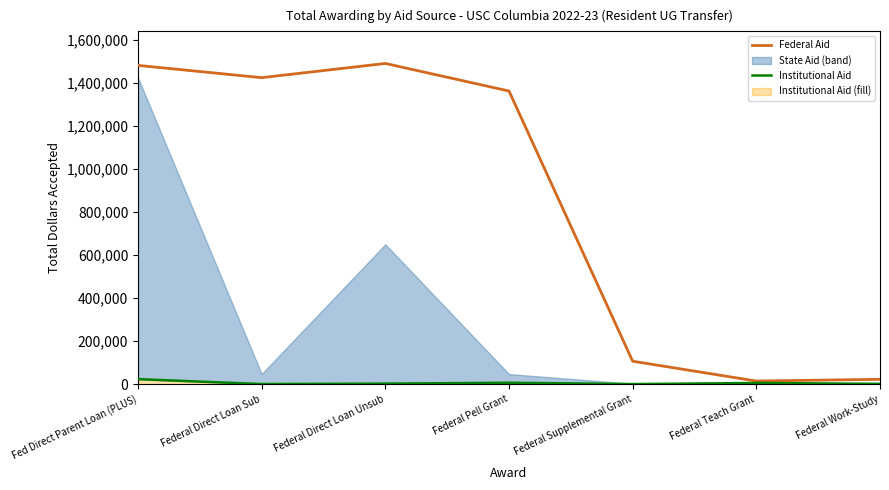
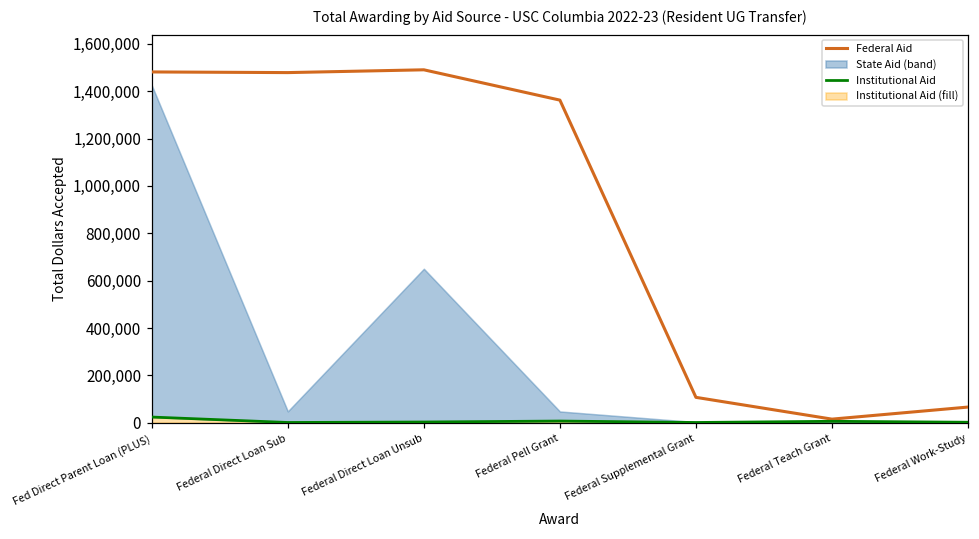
Federal Aid, Federal Direct Loan Sub: 1,420,000 -> 1,480,000
Federal Aid, Federal Work-Study: 20,000 -> 70,000
